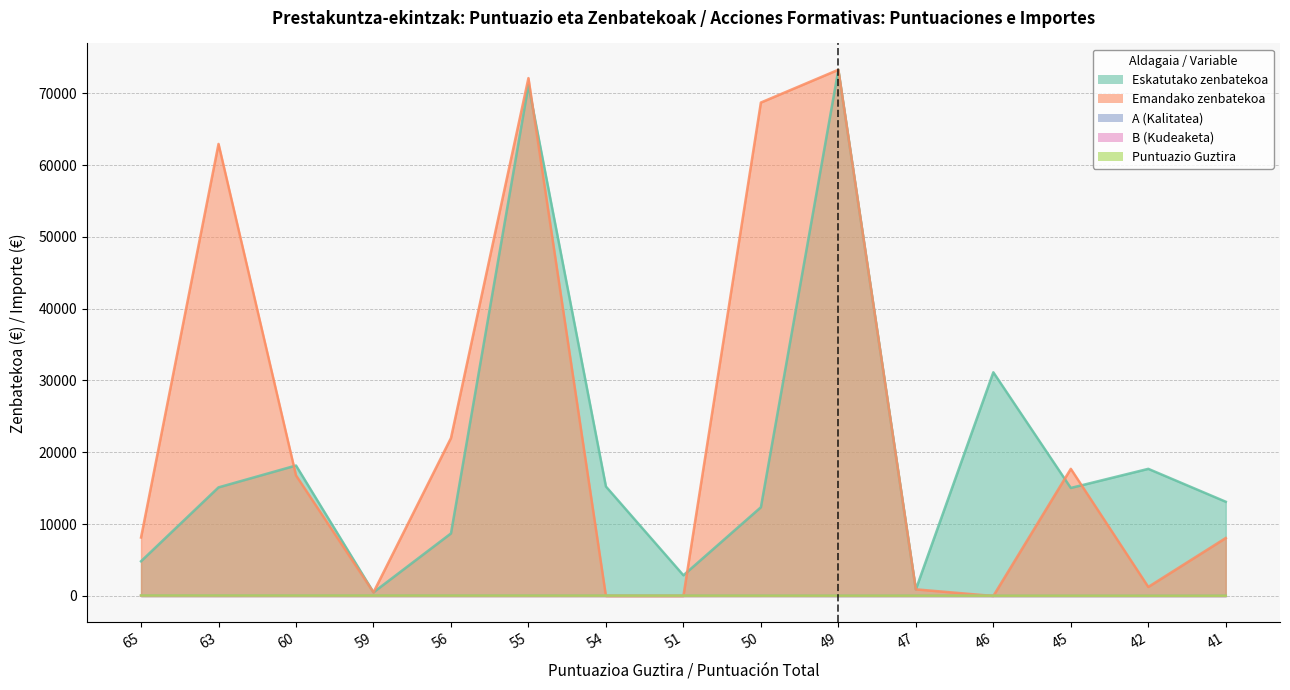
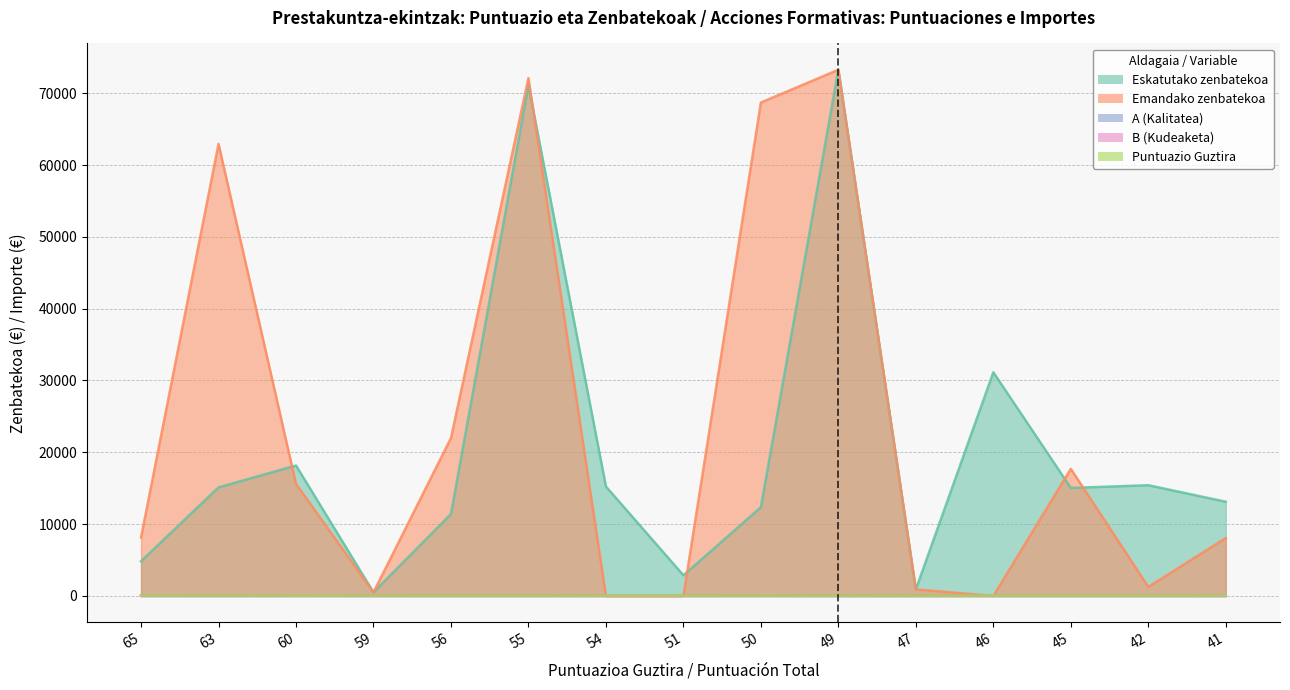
Emandako zenbatekoa, 60: 17000 -> 16000
Eskatutako zenbatekoa, 56: 9000 -> 11000
Eskatutako zenbatekoa, 42: 18000 -> 15000
